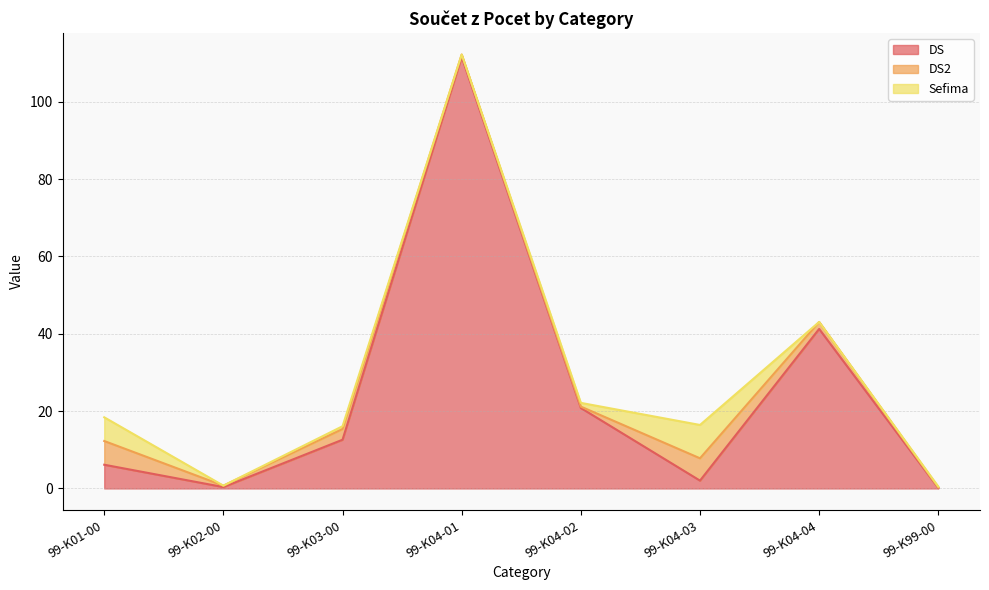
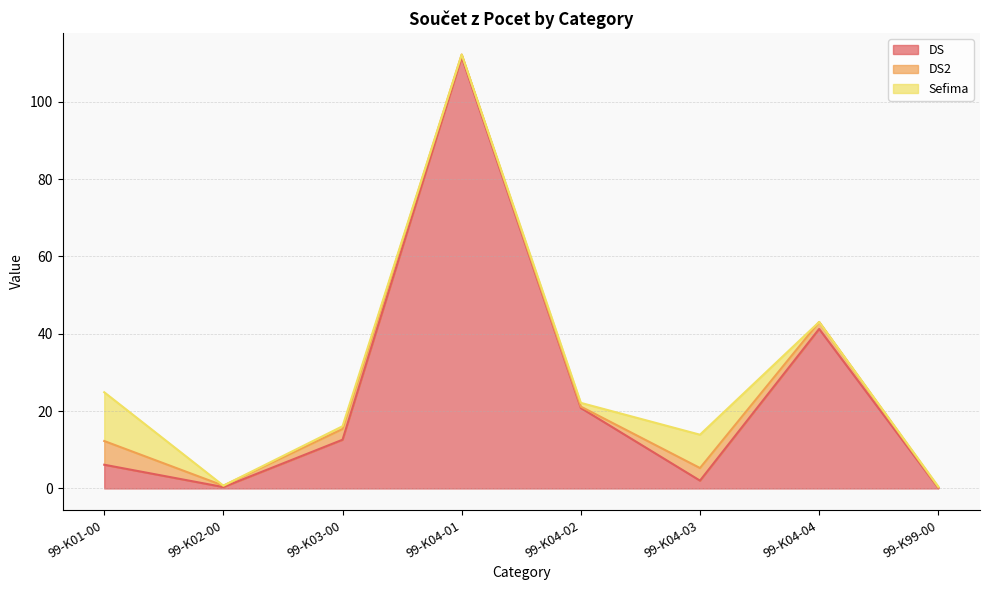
Sefima, 99-K01-00: 6 -> 13
DS2, 99-K04-03: 6 -> 3
